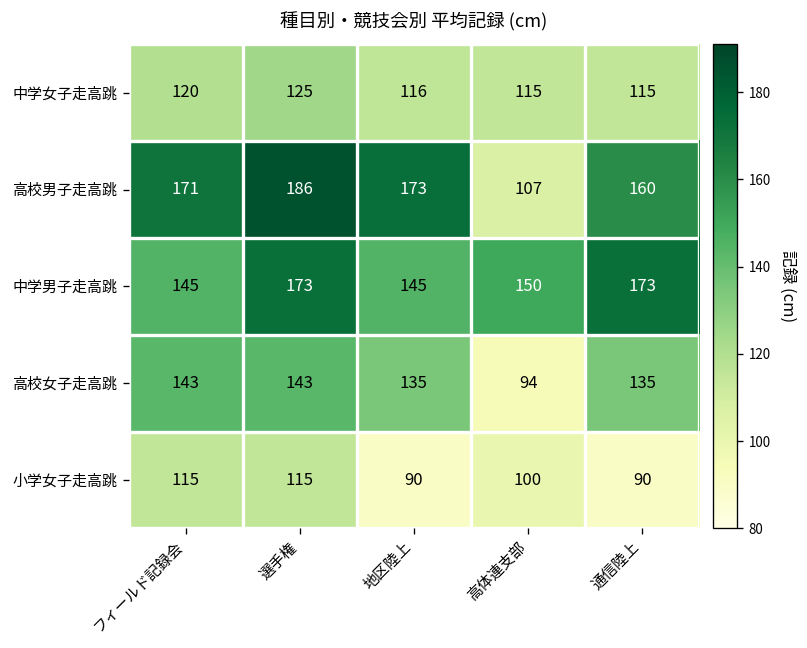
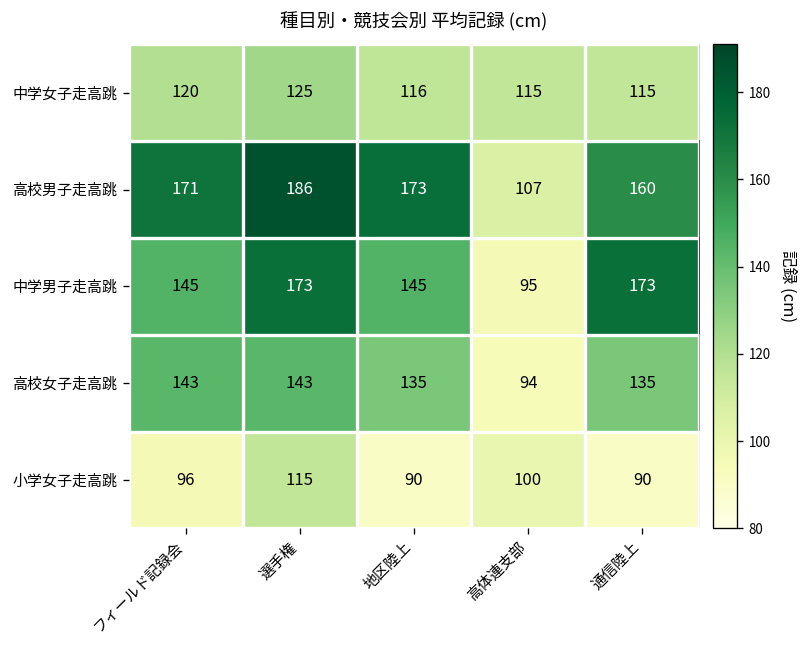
中学男子走高跳, 高体連支部: 150 -> 95
小学女子走高跳, フィールド記録会: 115 -> 96
